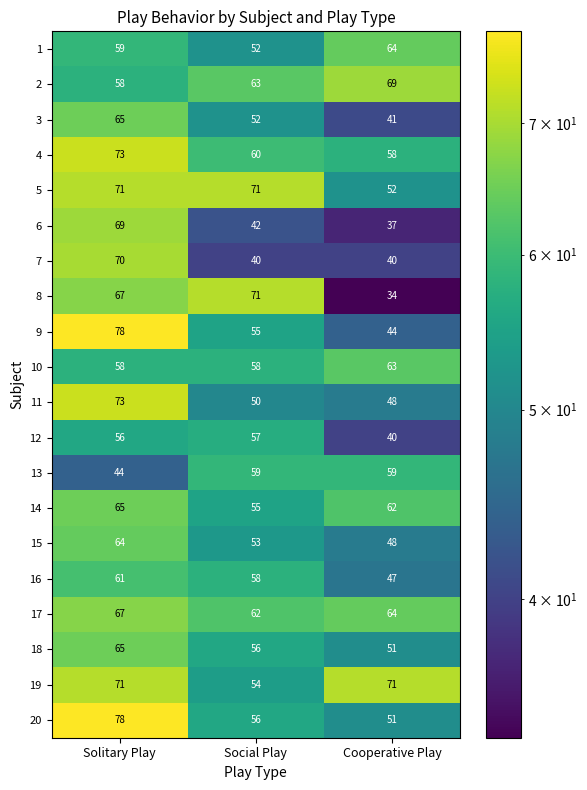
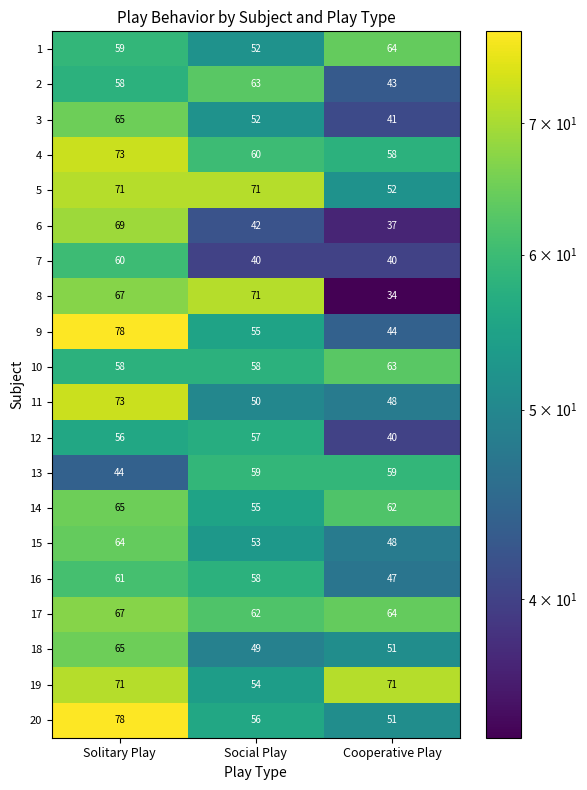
2, Cooperative Play: 69 -> 43
7, Solitary Play: 70 -> 60
18, Social Play: 56 -> 49
